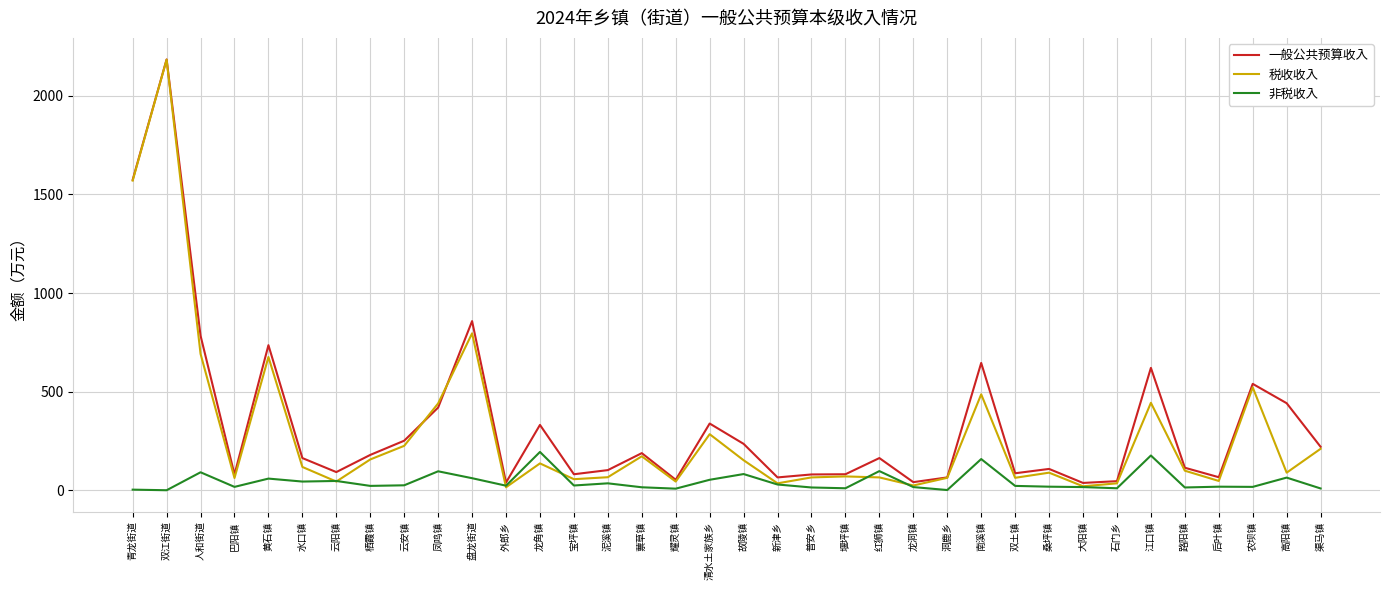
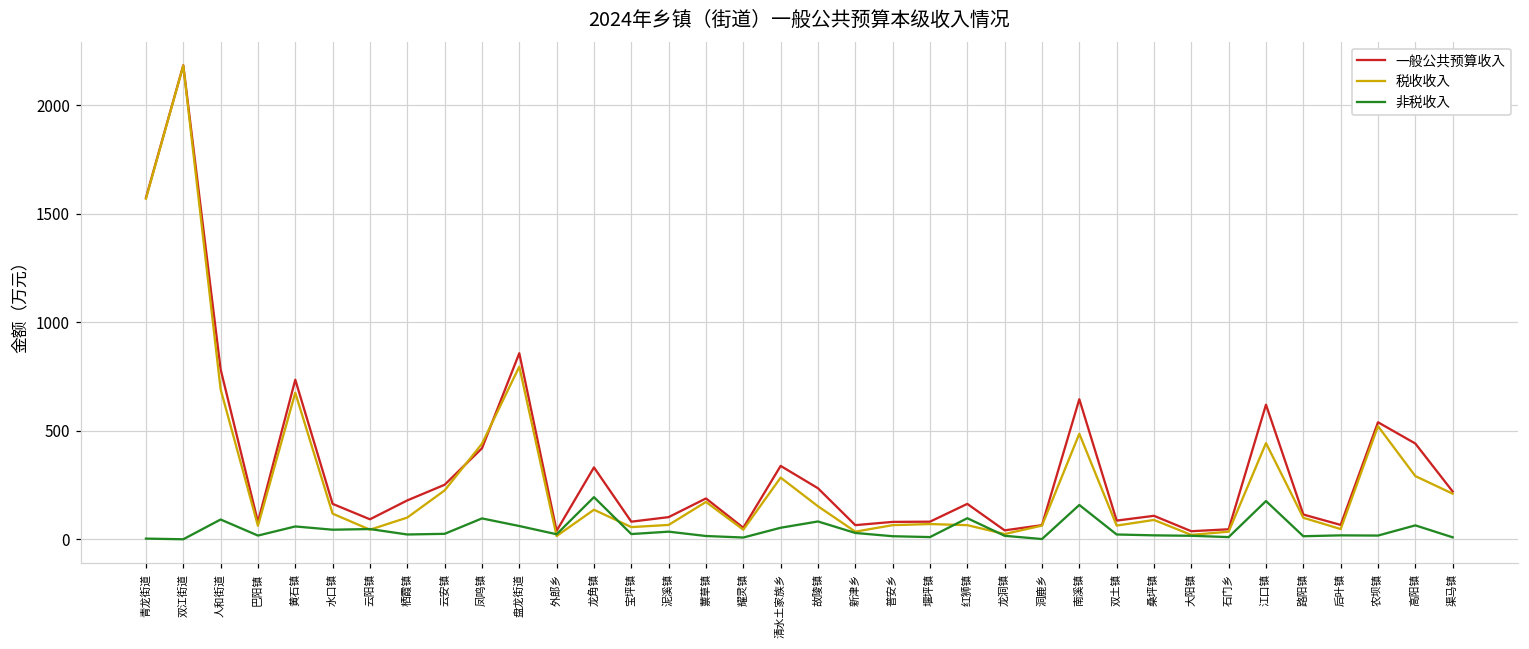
税收收入, 栖霞镇: 160 -> 100
税收收入, 高阳镇: 90 -> 290
